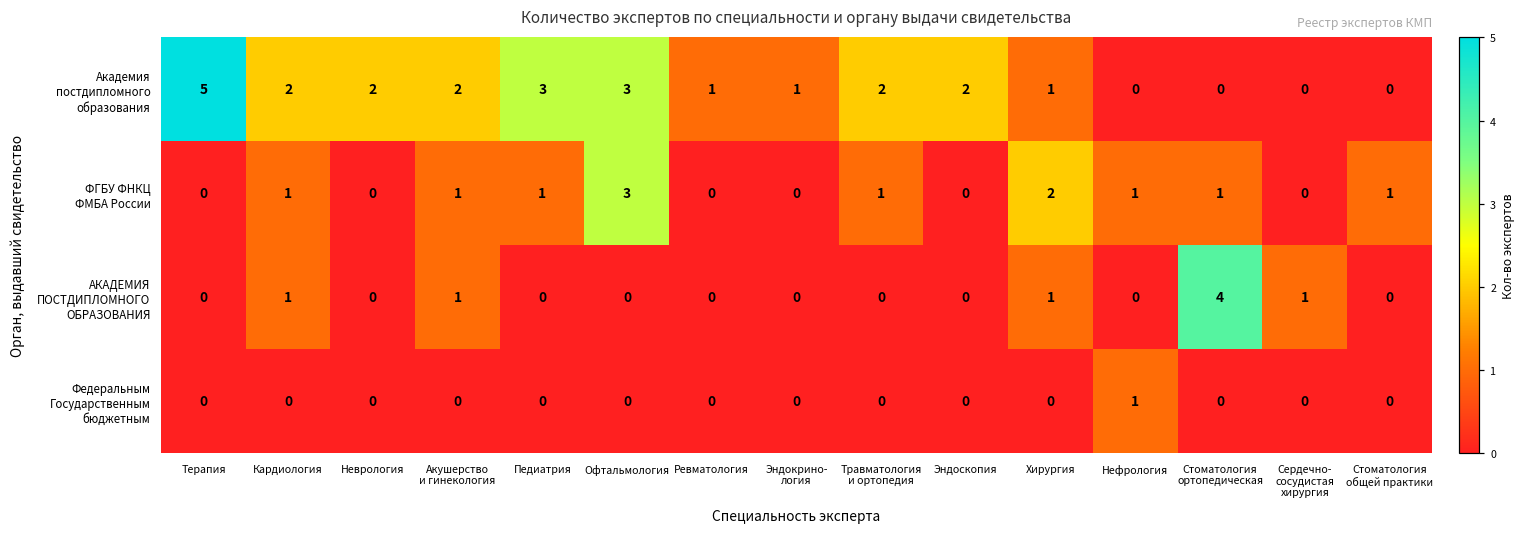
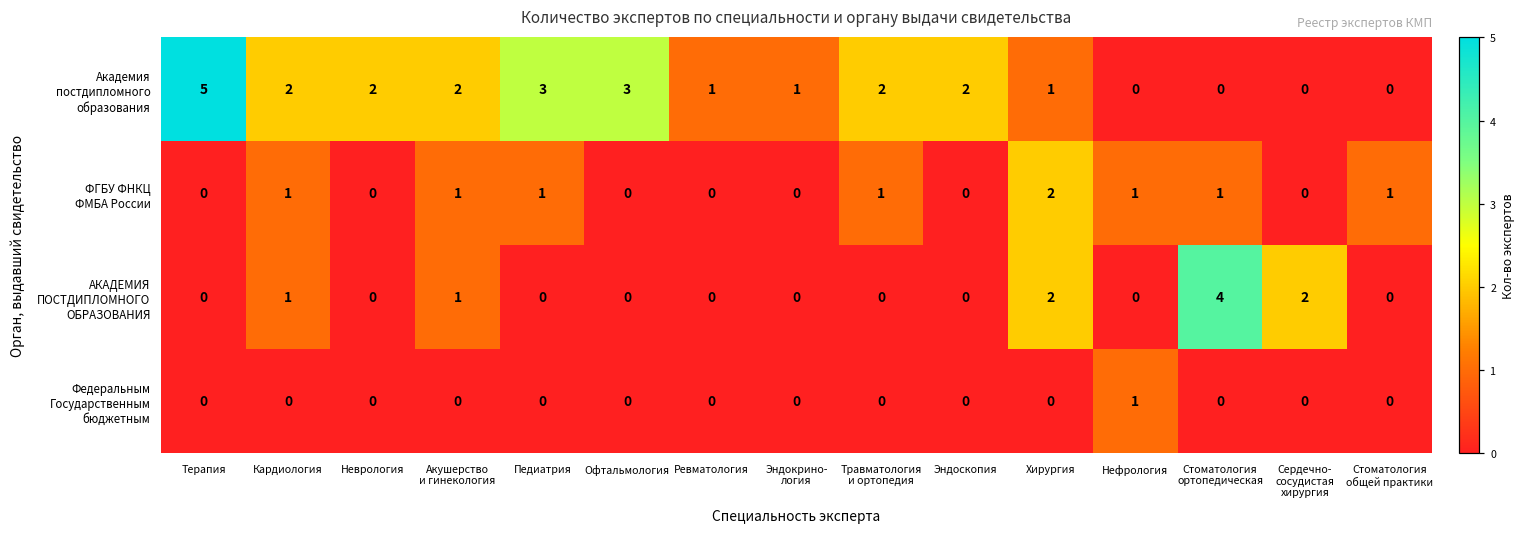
ФГБУ ФНКЦ ФМБА России, Офтальмология: 3 -> 0
АКАДЕМИЯ ПОСТДИПЛОМНОГО ОБРАЗОВАНИЯ, Хирургия: 1 -> 2
АКАДЕМИЯ ПОСТДИПЛОМНОГО ОБРАЗОВАНИЯ, Сердечно- сосудистая хирургия: 1 -> 2
